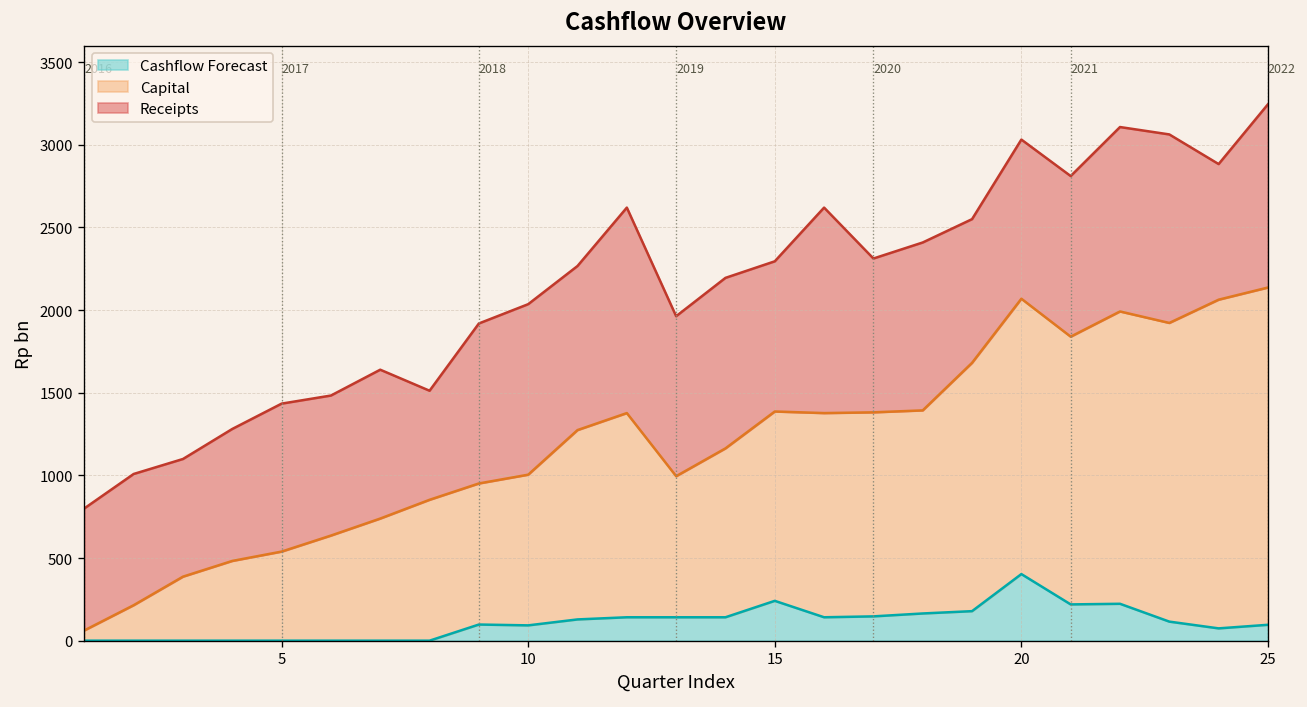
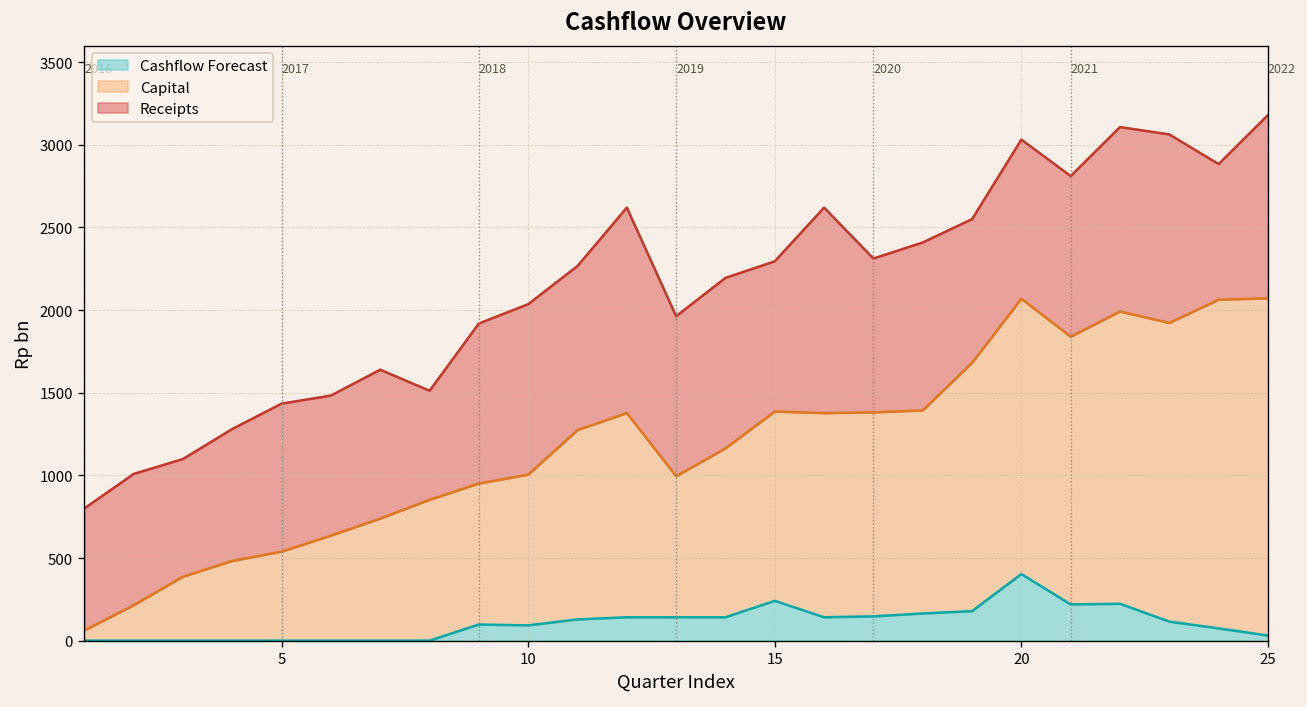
Cashflow Forecast, 25: 100 -> 30
